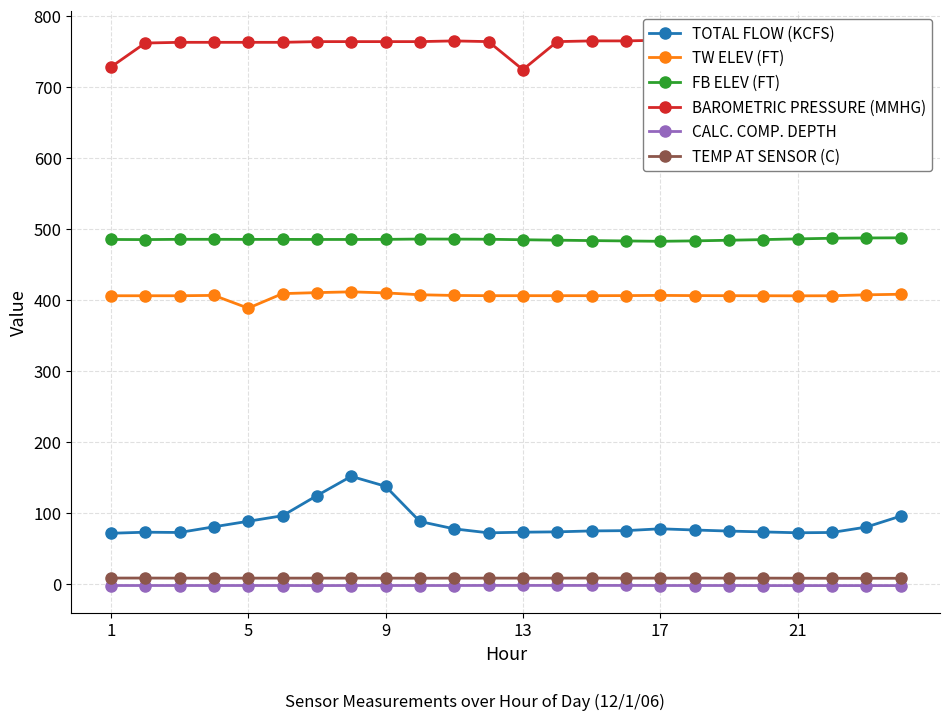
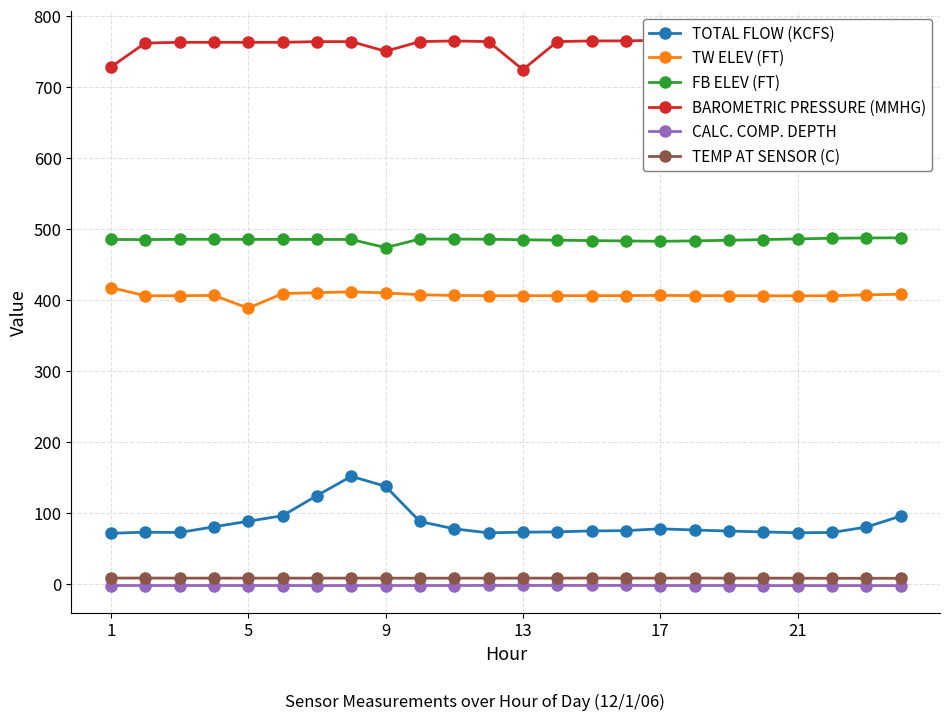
TW ELEV (FT), 1: 410 -> 420
FB ELEV (FT), 9: 490 -> 470
BAROMETRIC PRESSURE (MMHG), 9: 760 -> 750
